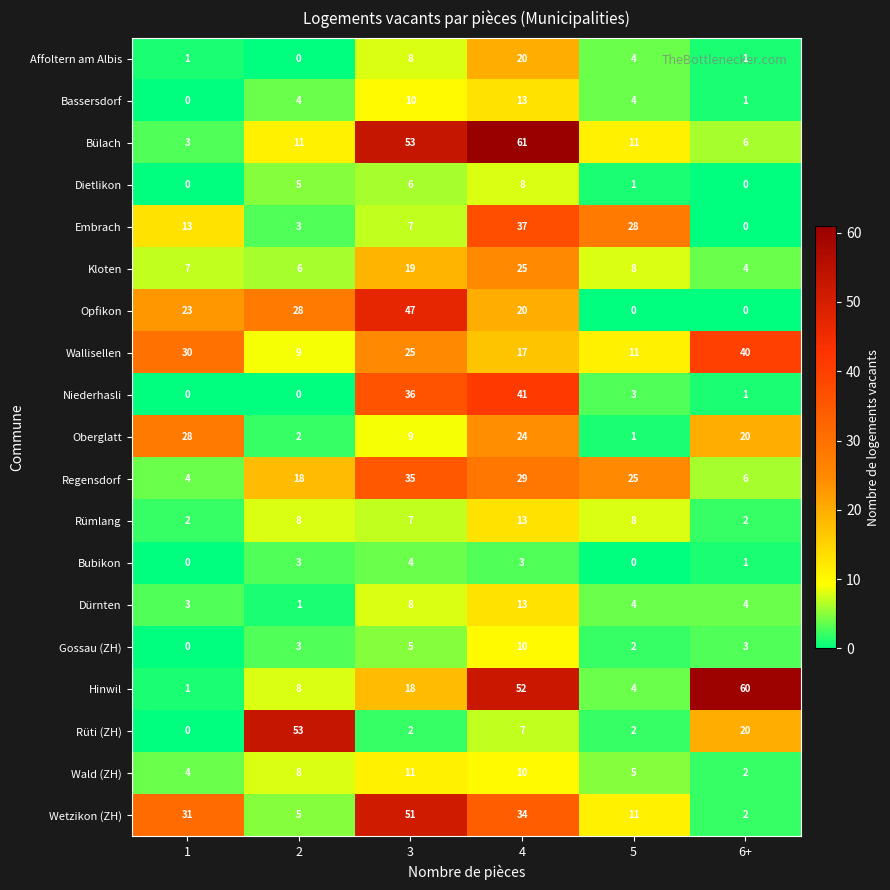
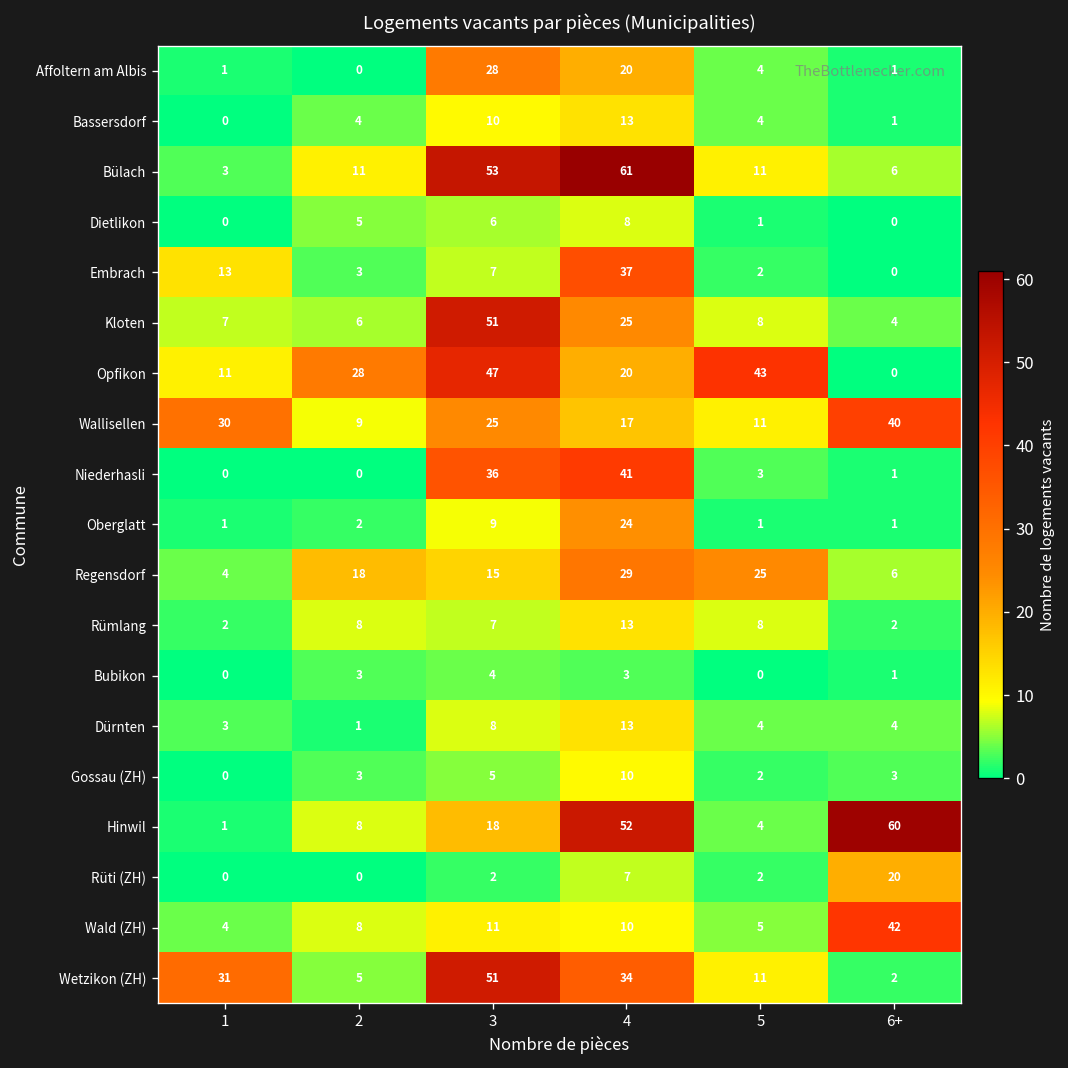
Affoltern am Albis, 3: 8 -> 28
Embrach, 5: 28 -> 2
Kloten, 3: 19 -> 51
Opfikon, 1: 23 -> 11
Opfikon, 5: 0 -> 43
Oberglatt, 1: 28 -> 1
Oberglatt, 6+: 20 -> 1
Regensdorf, 3: 35 -> 15
Rüti (ZH), 2: 53 -> 0
Wald (ZH), 6+: 2 -> 42
